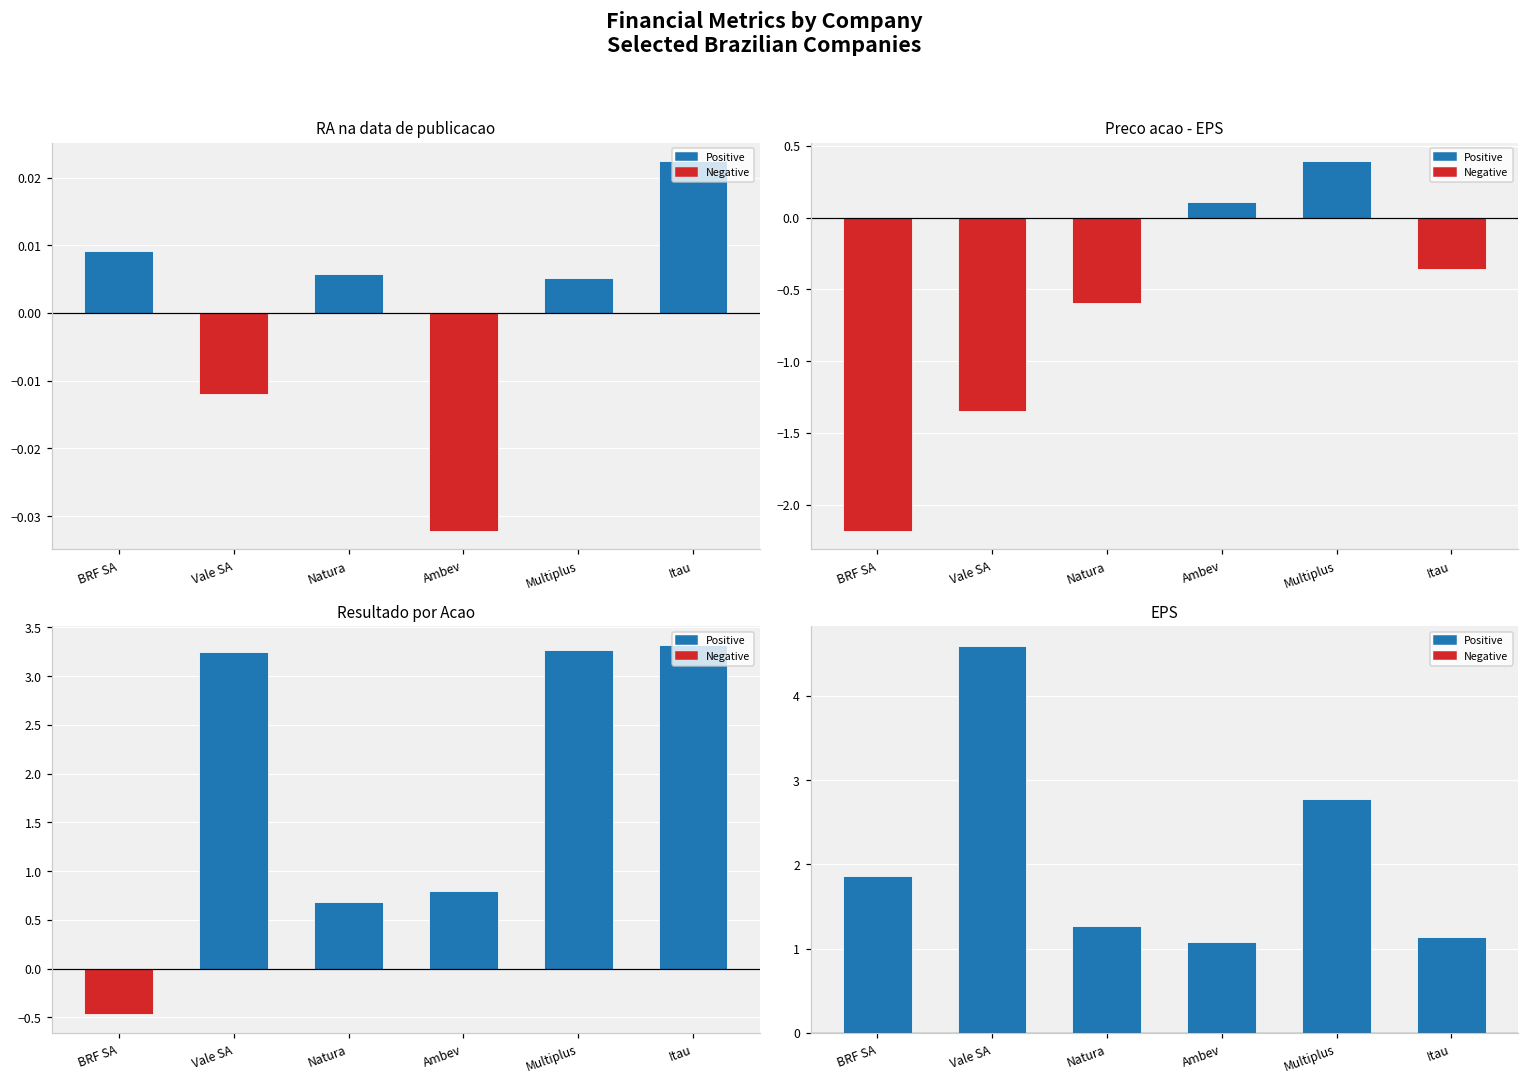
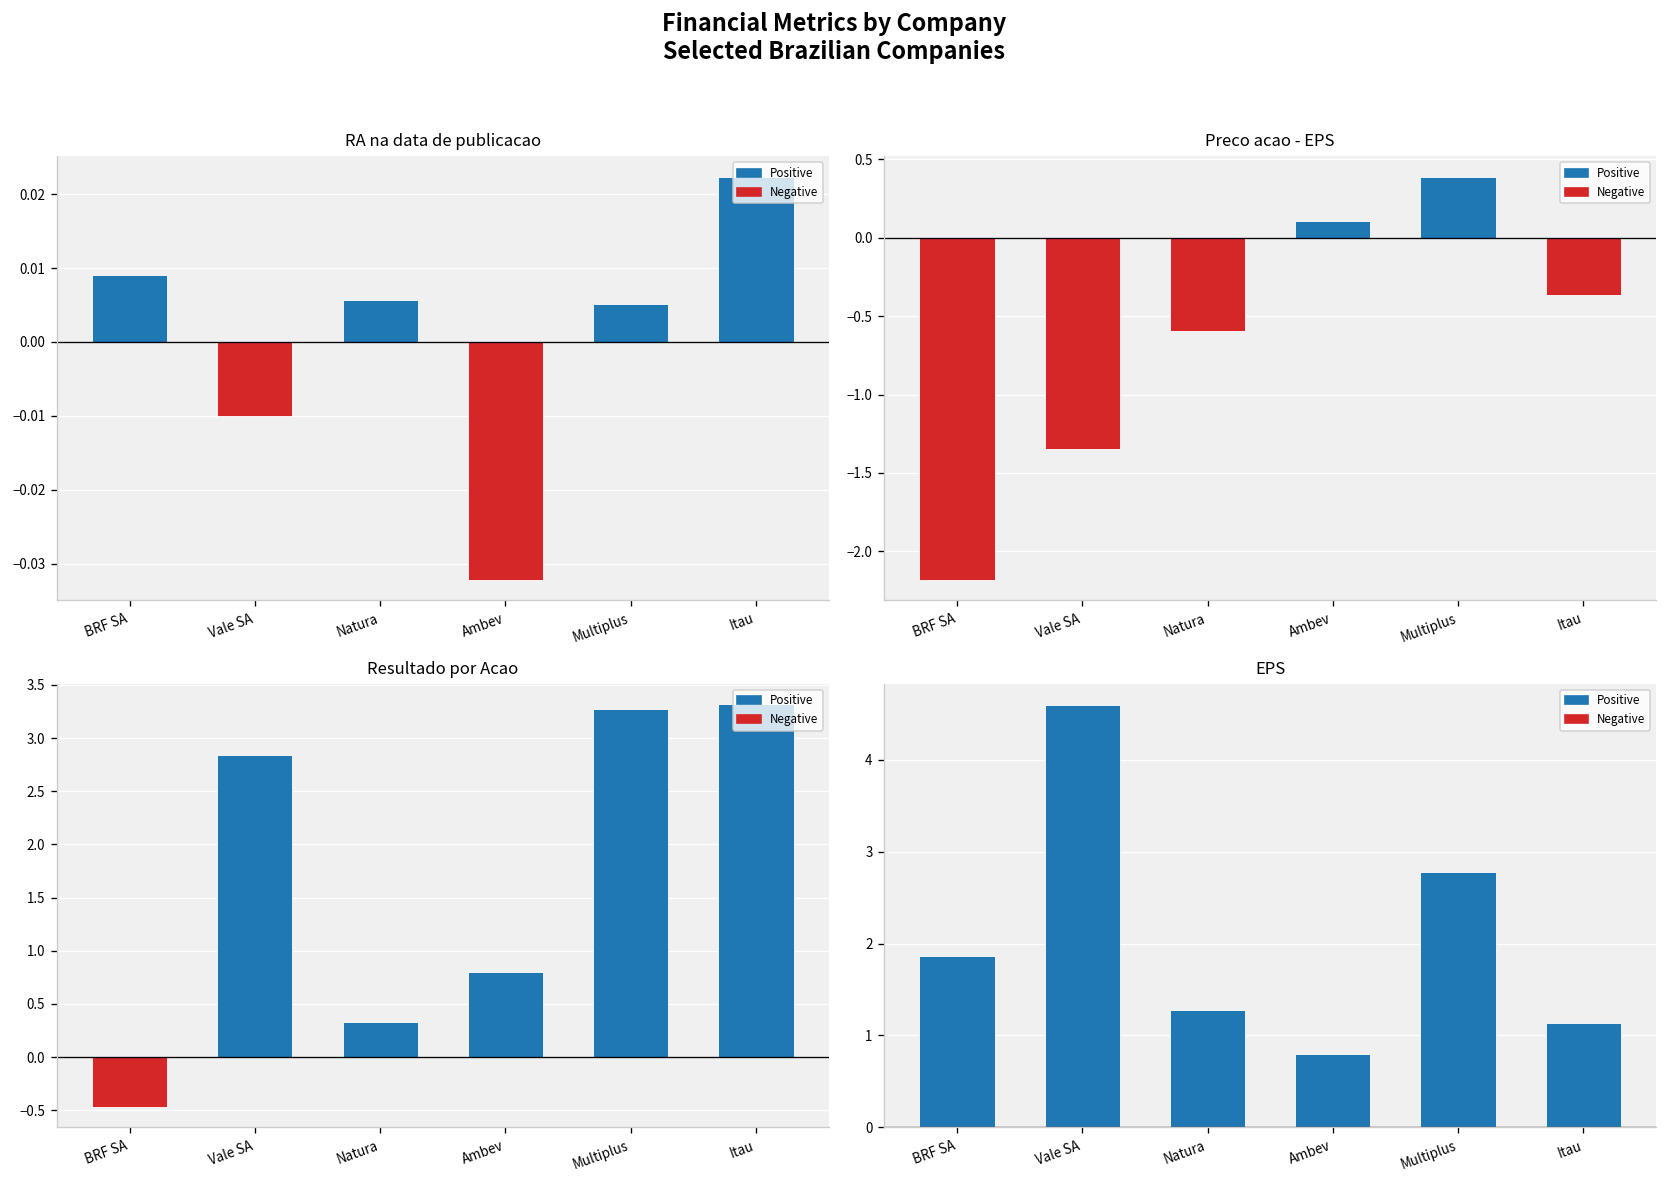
RA na data de publicacao, Vale SA: -0.012 -> -0.010
Resultado por Acao, Vale SA: 3.3 -> 2.8
Resultado por Acao, Natura: 0.7 -> 0.3
EPS, Ambev: 1.1 -> 0.8
